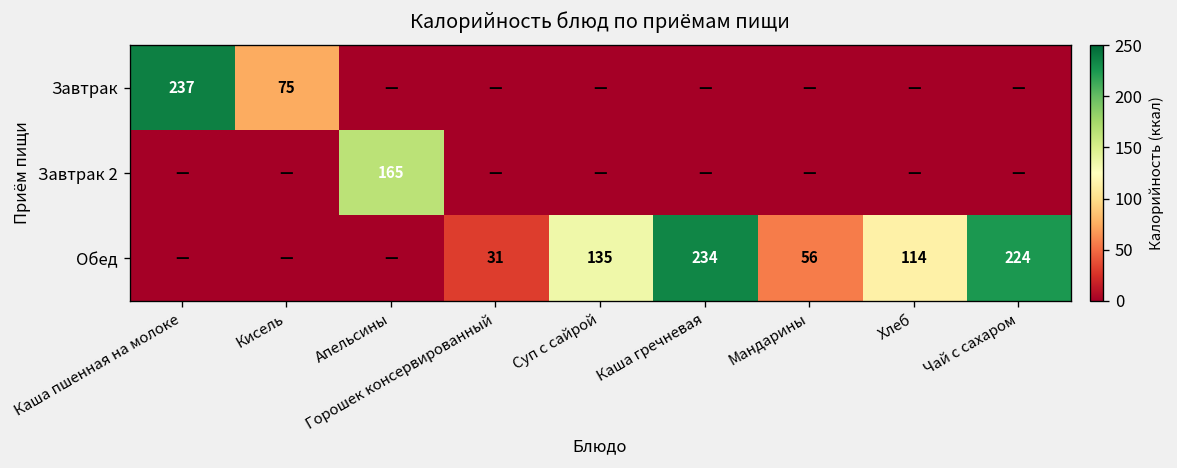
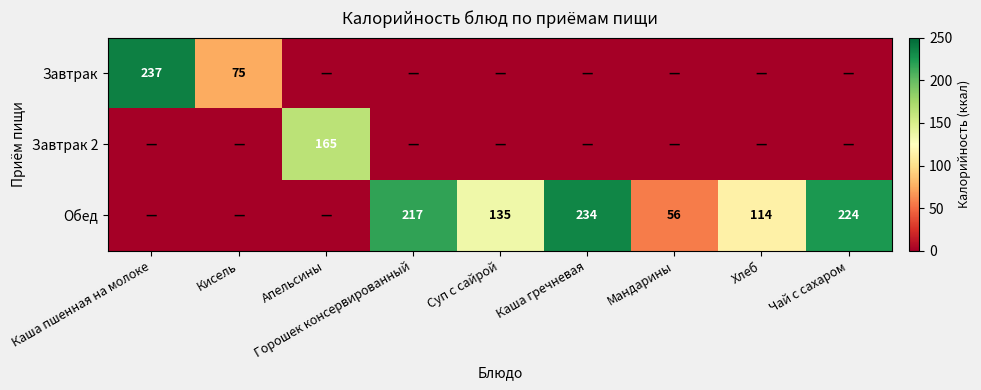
Обед, Горошек консервированный: 31 -> 217
